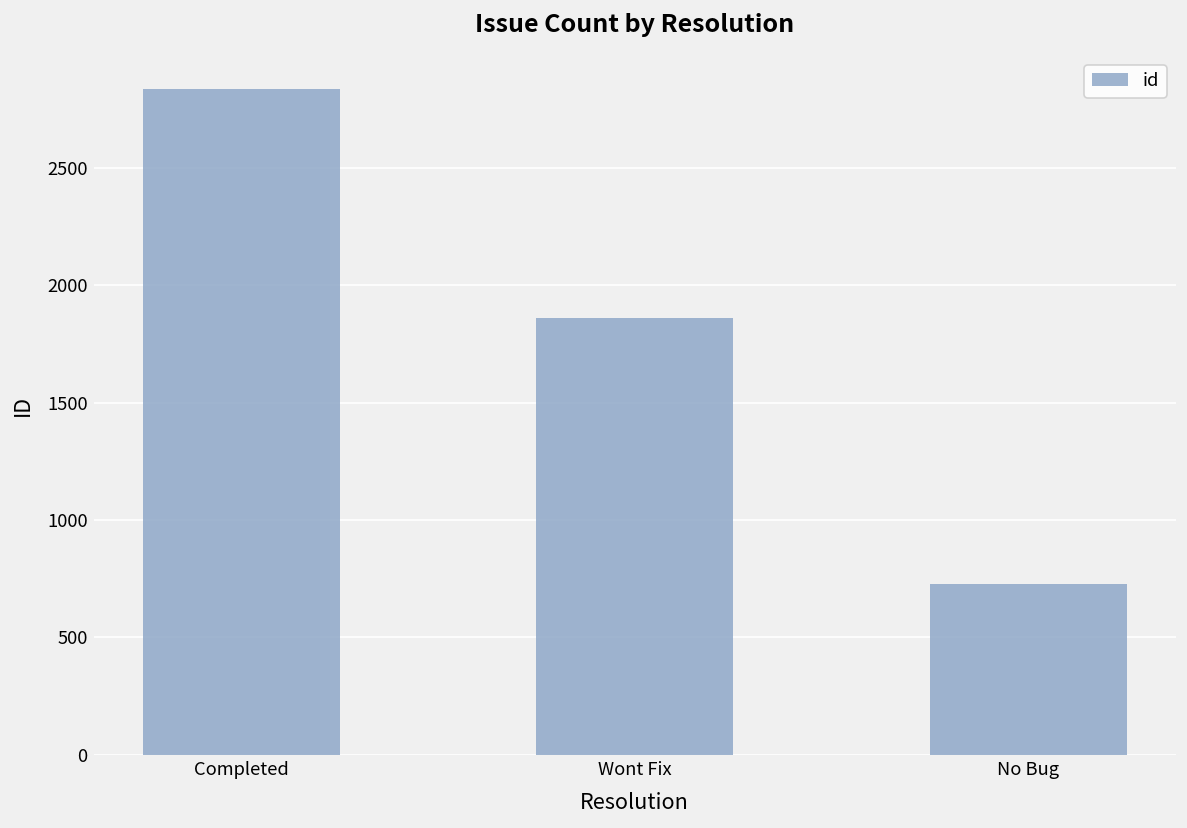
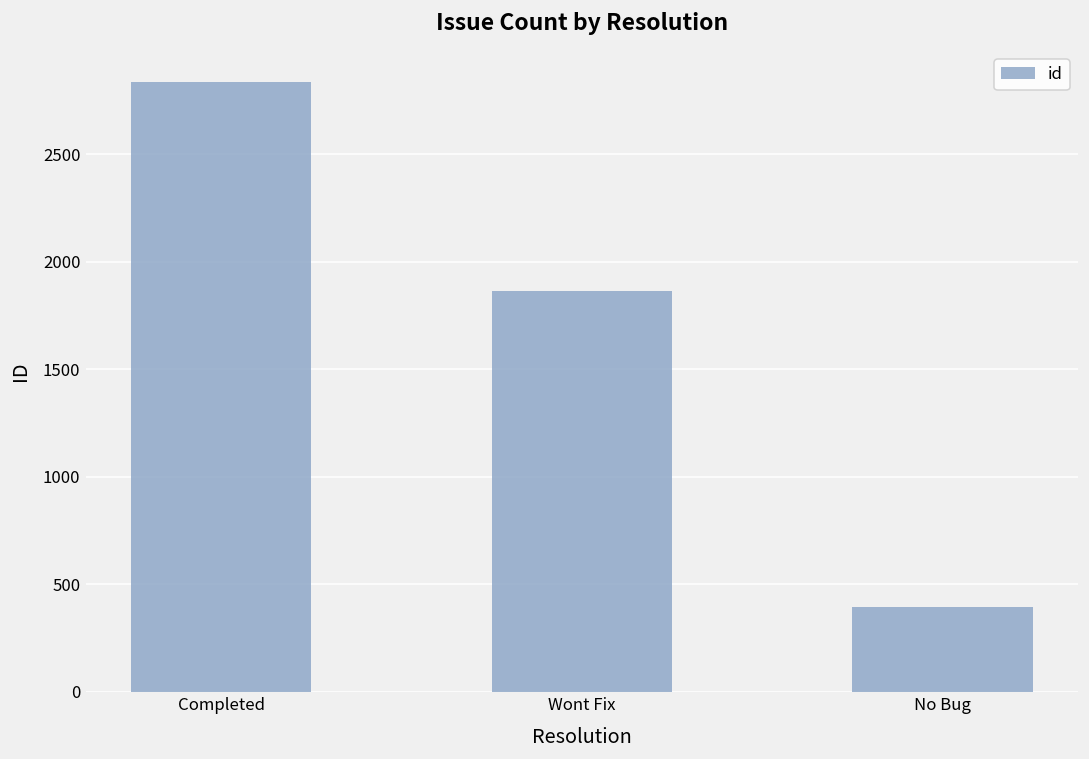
No Bug: 730 -> 400
